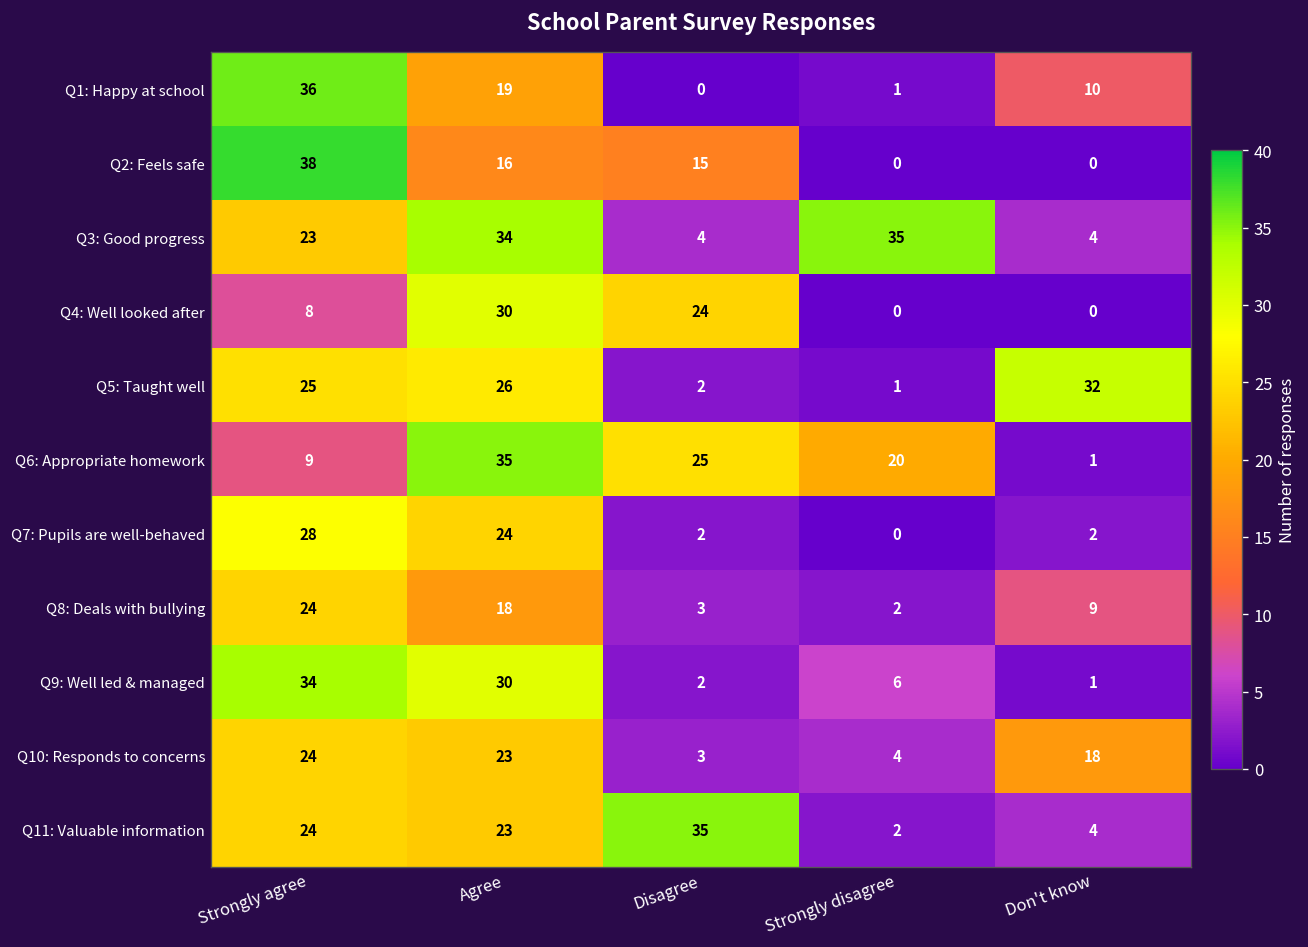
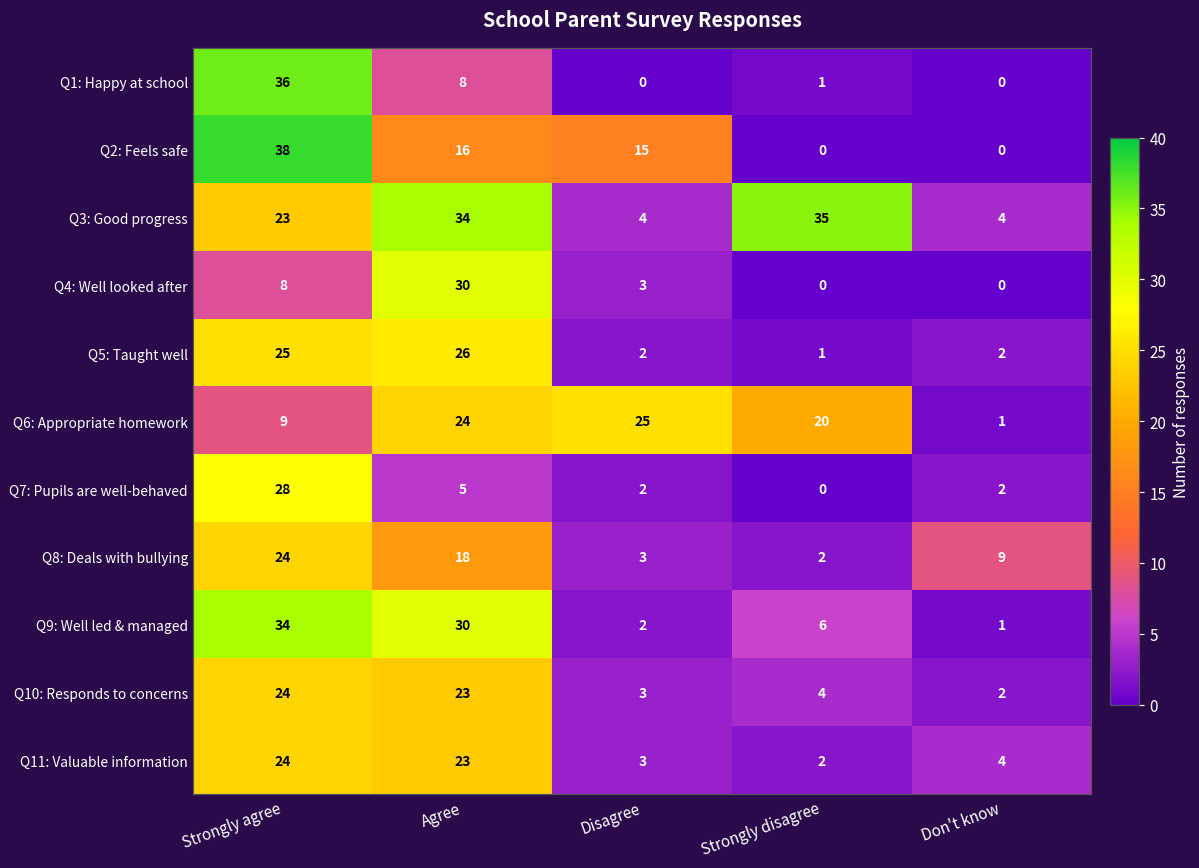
Q1: Happy at school, Agree: 19 -> 8
Q1: Happy at school, Don't know: 10 -> 0
Q4: Well looked after, Disagree: 24 -> 3
Q5: Taught well, Don't know: 32 -> 2
Q6: Appropriate homework, Agree: 35 -> 24
Q7: Pupils are well-behaved, Agree: 24 -> 5
Q10: Responds to concerns, Don't know: 18 -> 2
Q11: Valuable information, Disagree: 35 -> 3
